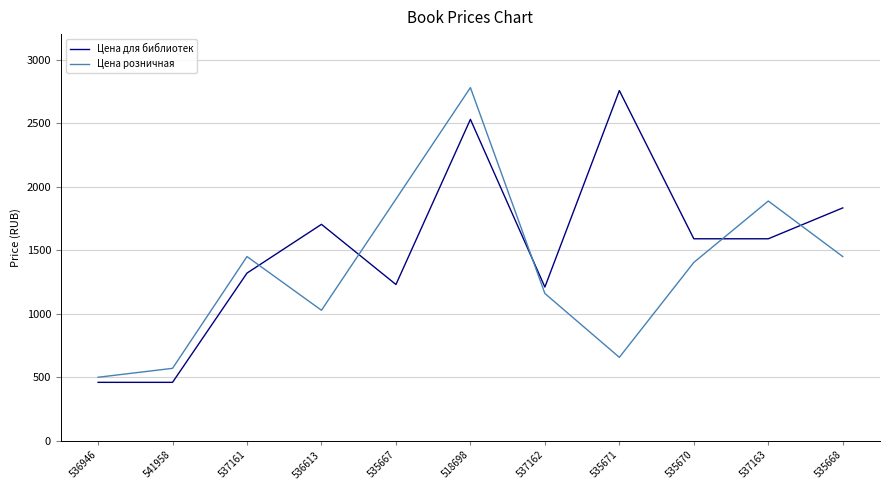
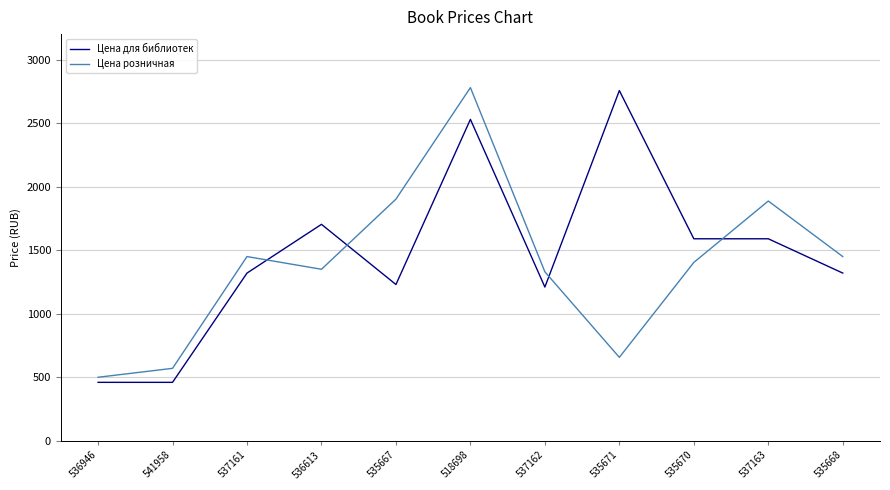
Цена розничная, 536613: 1030 -> 1350
Цена розничная, 537162: 1160 -> 1330
Цена для библиотек, 535668: 1830 -> 1320
